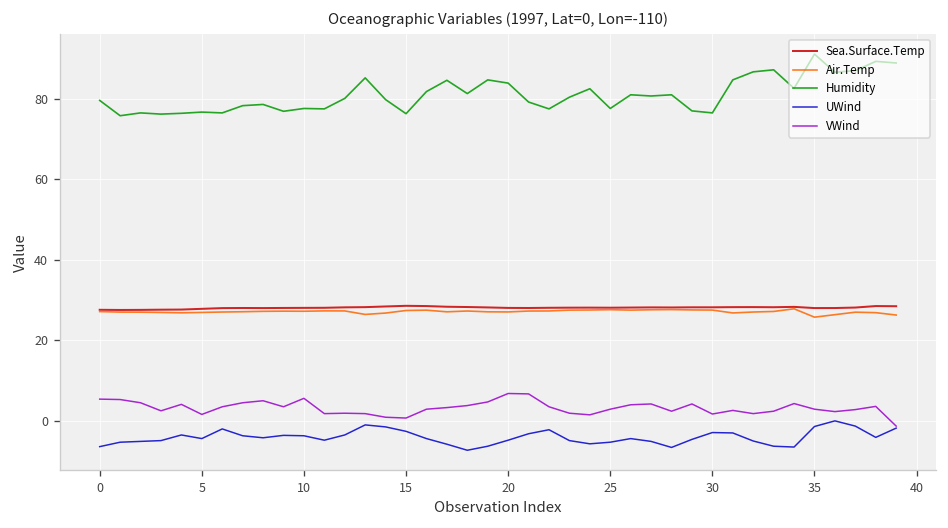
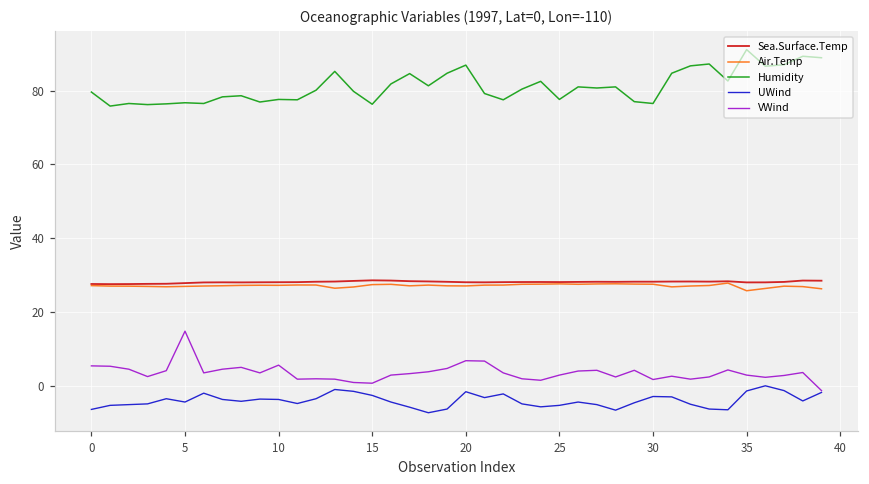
VWind, 5: 2 -> 15
Humidity, 20: 84 -> 87
UWind, 20: -5 -> -2
